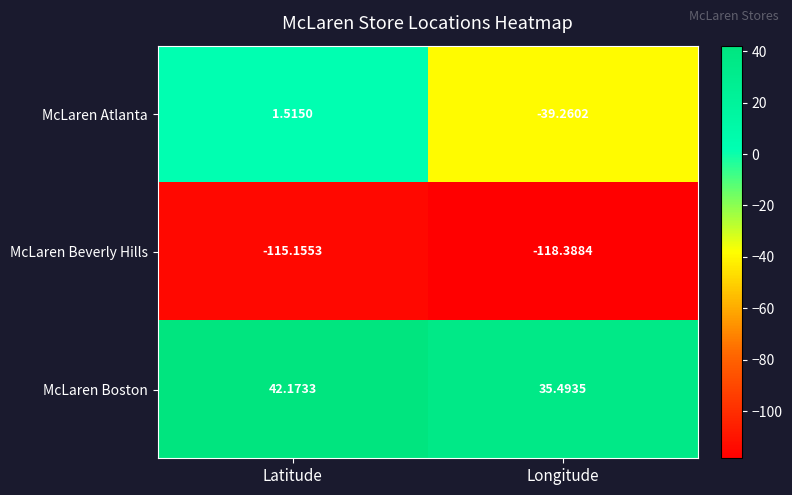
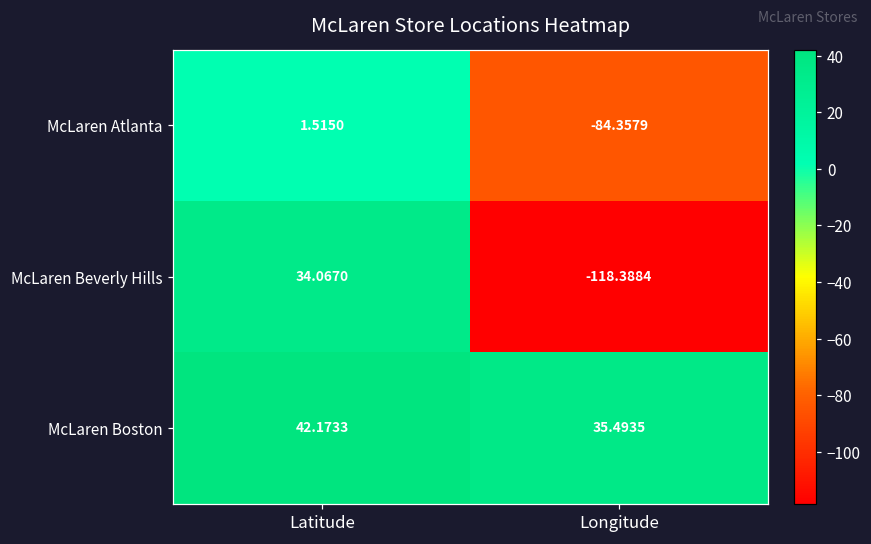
McLaren Atlanta, Longitude: -39.2602 -> -84.3579
McLaren Beverly Hills, Latitude: -115.1553 -> 34.0670
